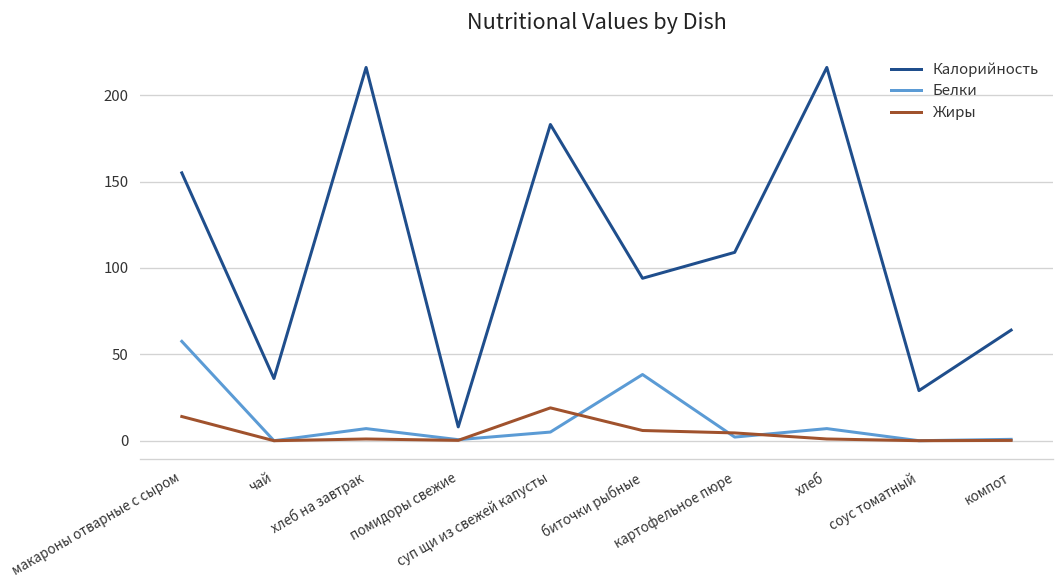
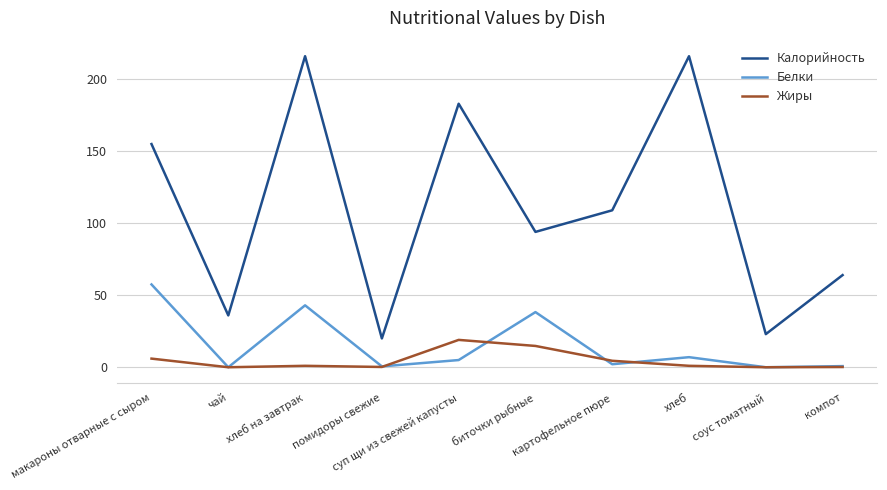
Жиры, макароны отварные с сыром: 14 -> 6
Белки, хлеб на завтрак: 7 -> 43
Калорийность, помидоры свежие: 8 -> 20
Жиры, биточки рыбные: 6 -> 15
Калорийность, соус томатный: 29 -> 23
